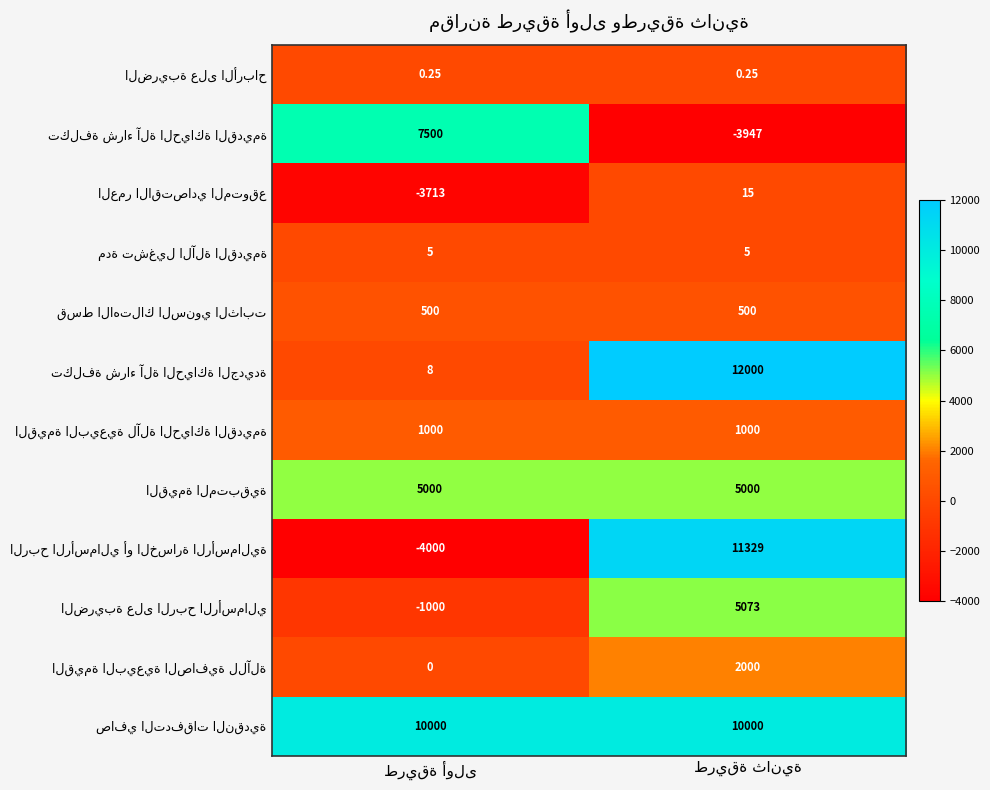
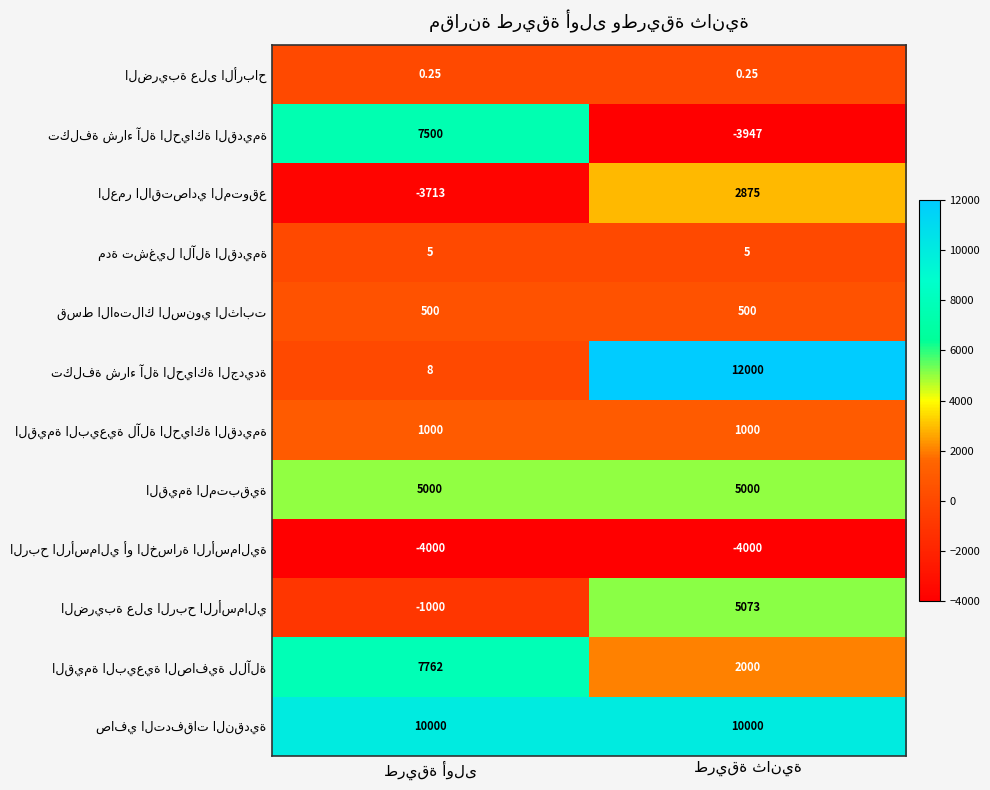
العمر الاقتصادي المتوقع, طريقة ثانية: 15 -> 2875
الربح الرأسمالي أو الخسارة الرأسمالية, طريقة ثانية: 11329 -> -4000
القيمة البيعية الصافية للآلة, طريقة أولى: 0 -> 7762
